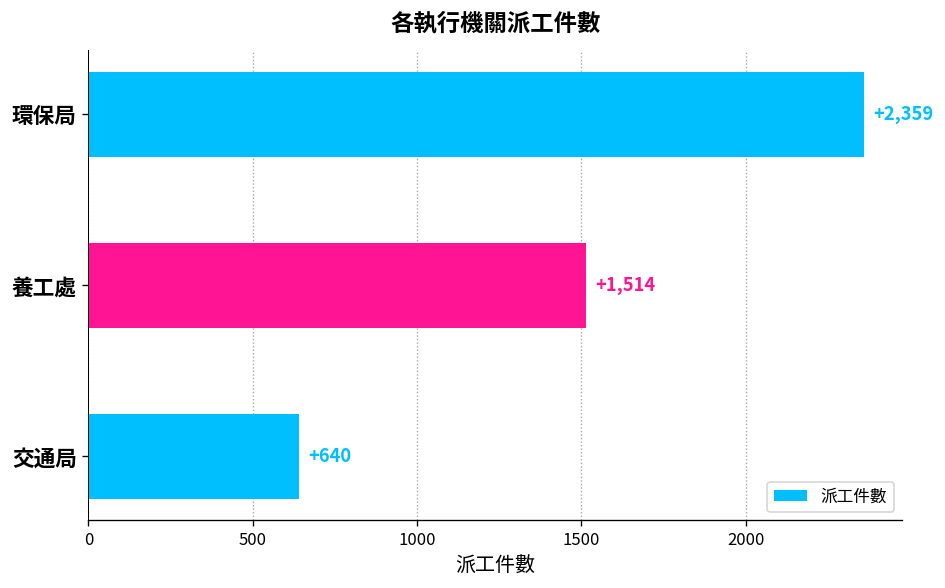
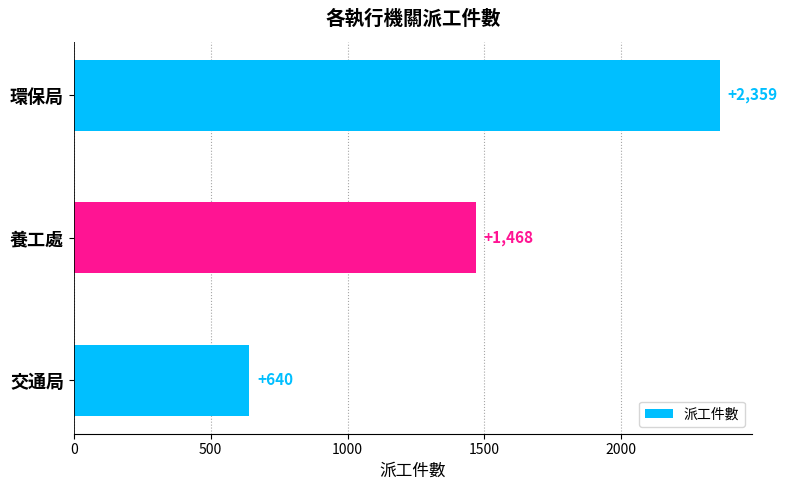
養工處: +1,514 -> +1,468
